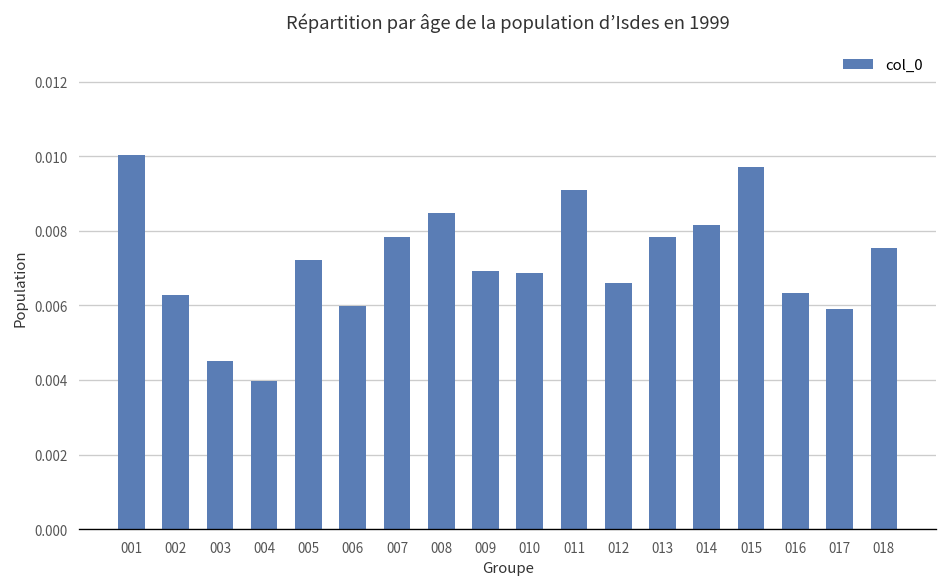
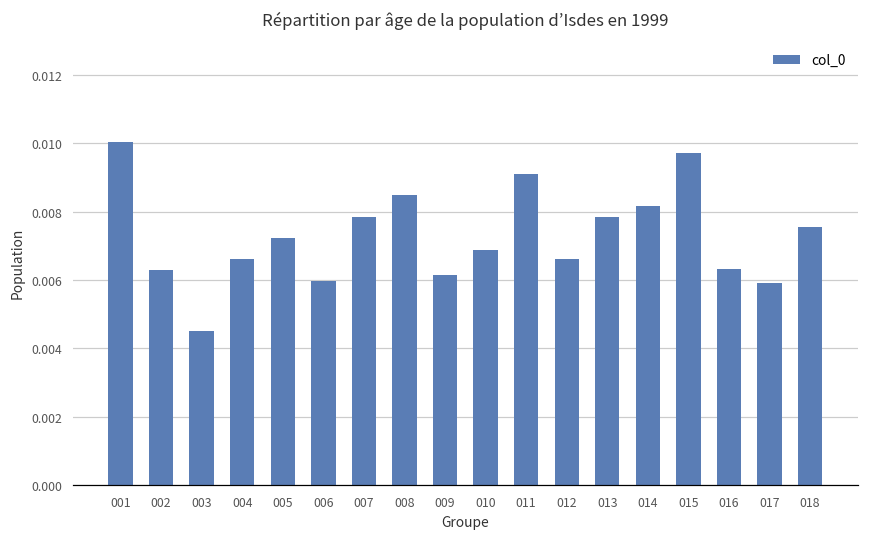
004: 0.0040 -> 0.0066
009: 0.0069 -> 0.0061
